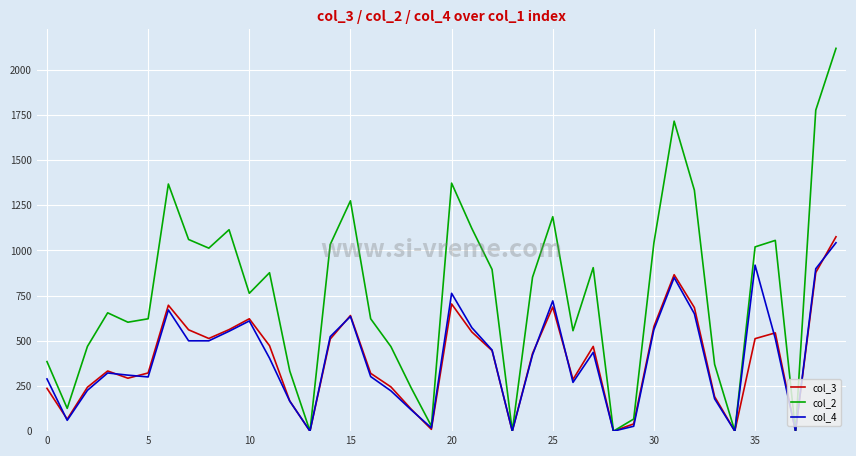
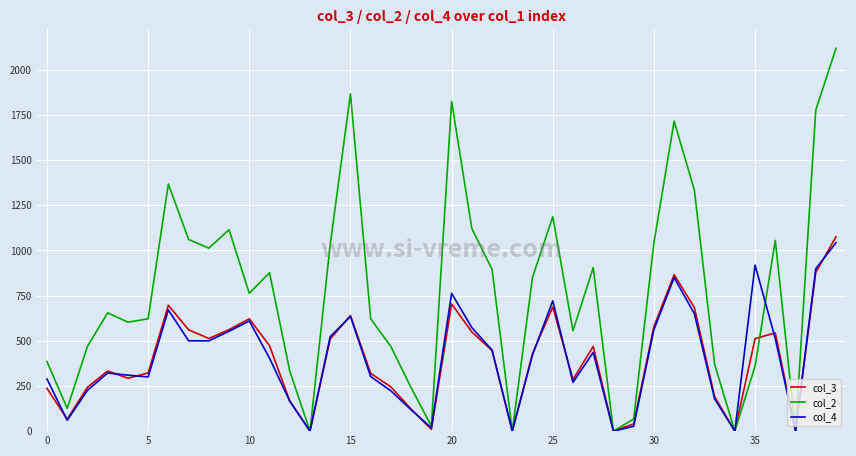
col_2, 15: 1280 -> 1870
col_2, 20: 1370 -> 1830
col_2, 35: 1020 -> 360
